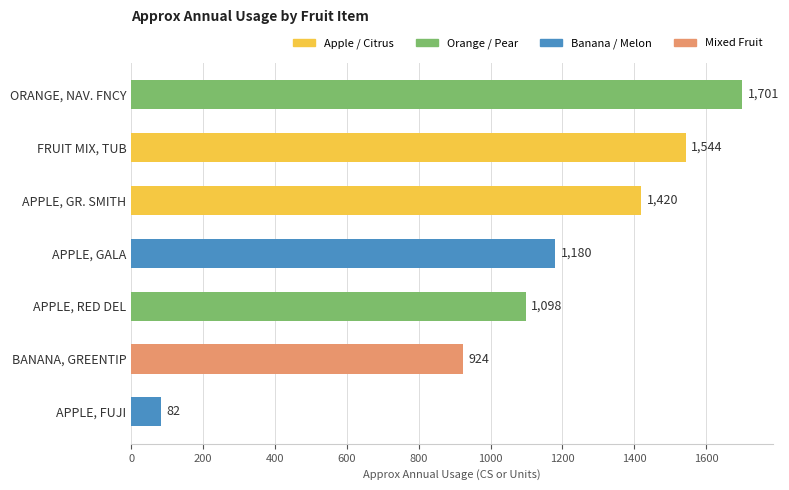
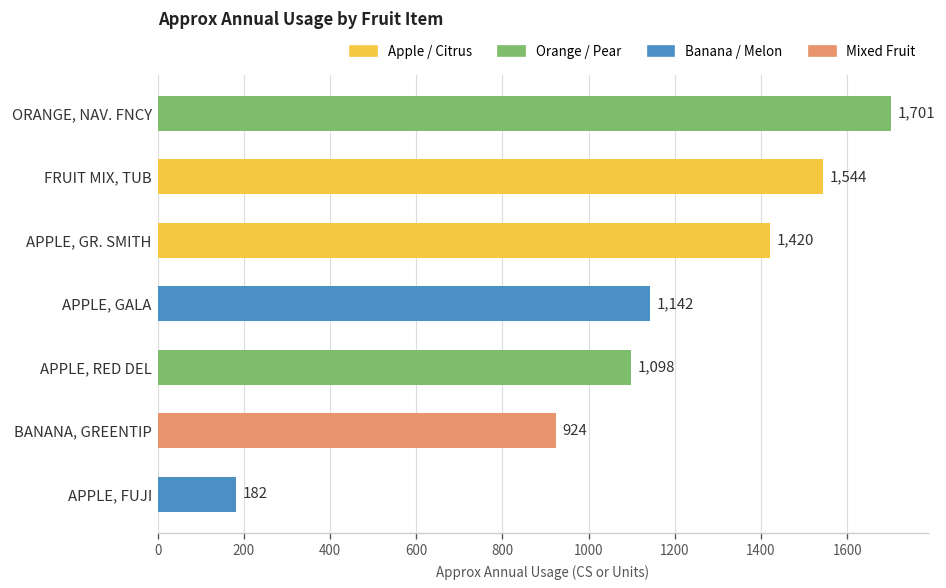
APPLE, GALA: 1,180 -> 1,142
APPLE, FUJI: 82 -> 182
